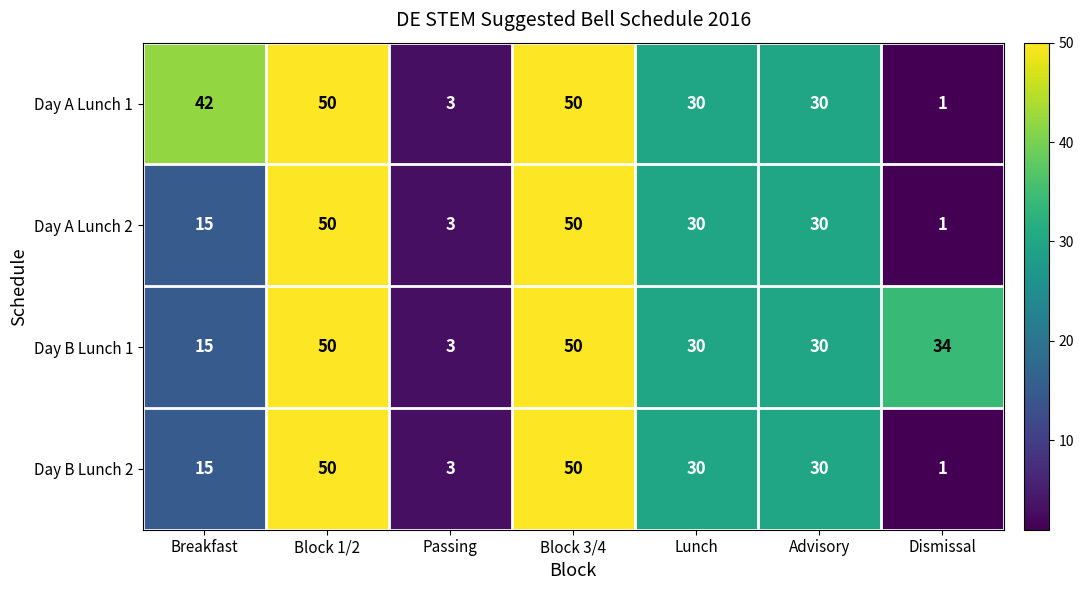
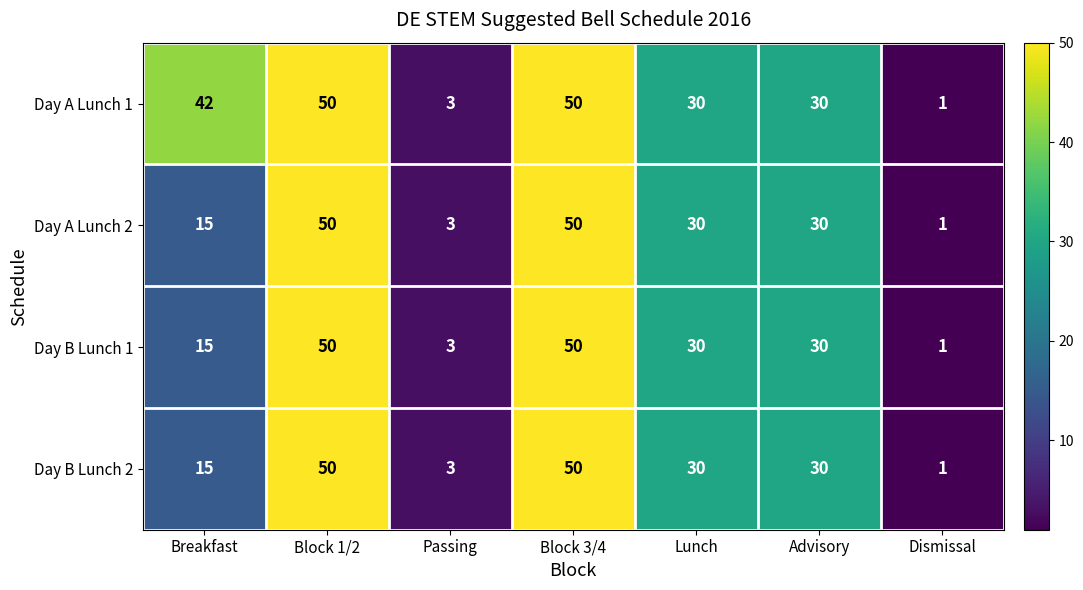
Day B Lunch 1, Dismissal: 34 -> 1
